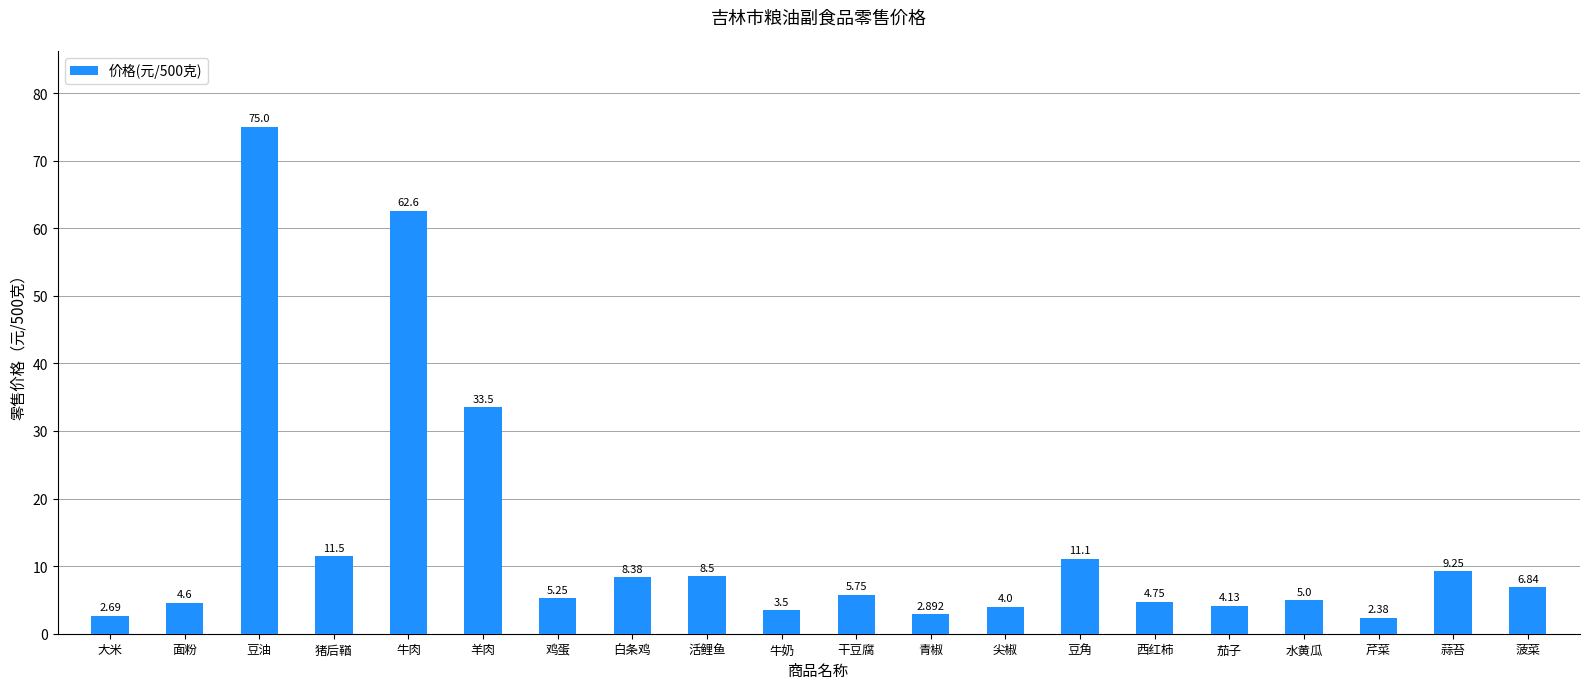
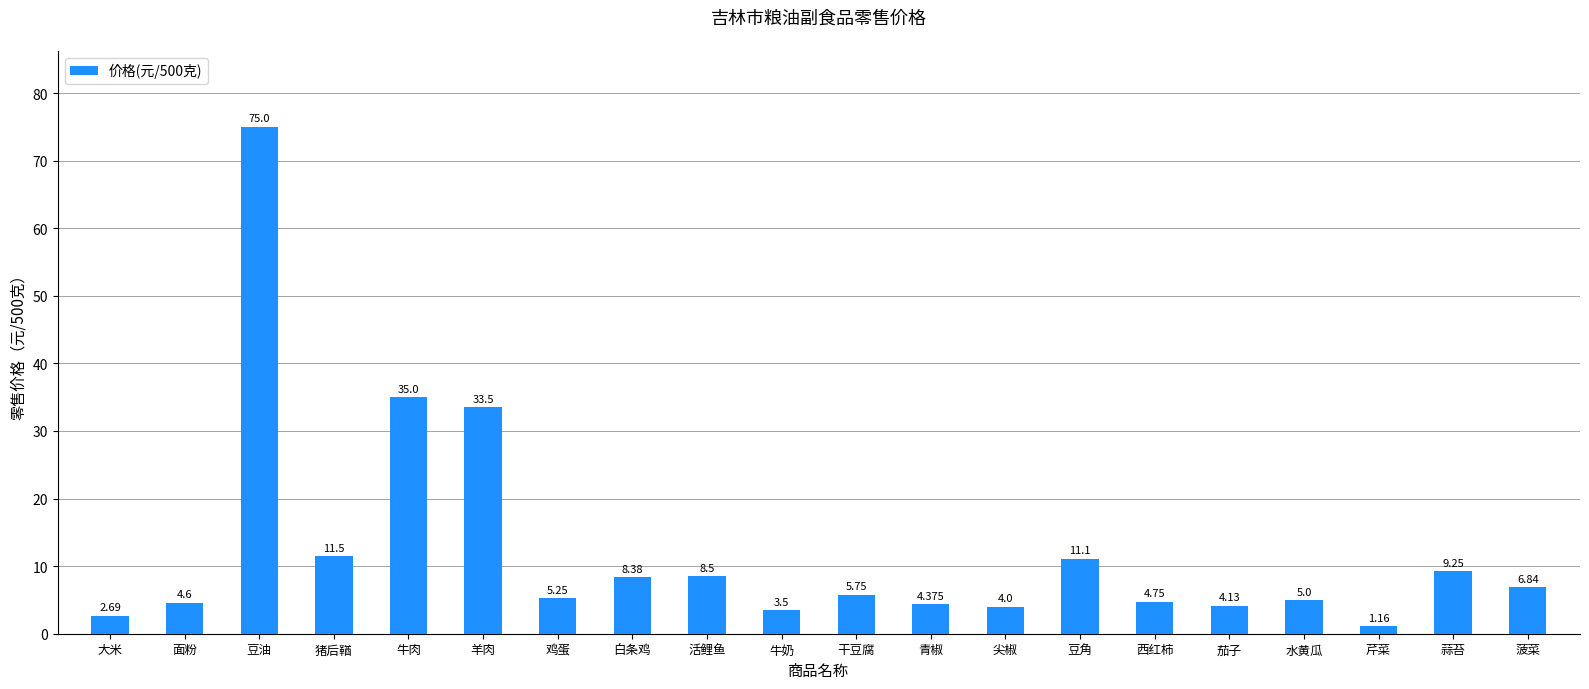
牛肉: 62.6 -> 35.0
青椒: 2.892 -> 4.375
芹菜: 2.38 -> 1.16
